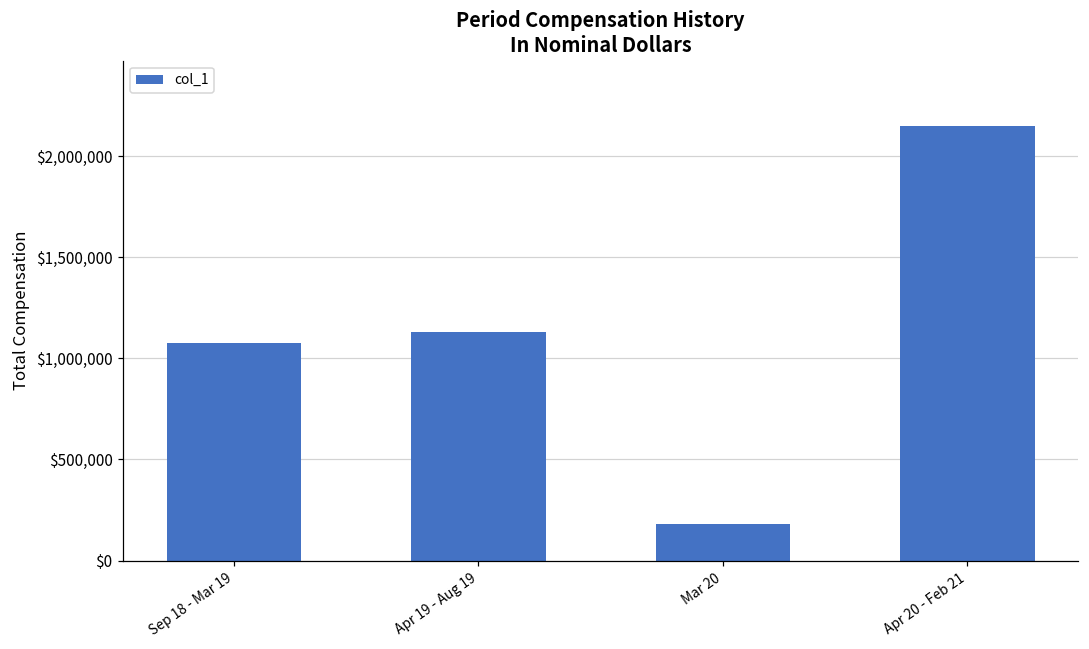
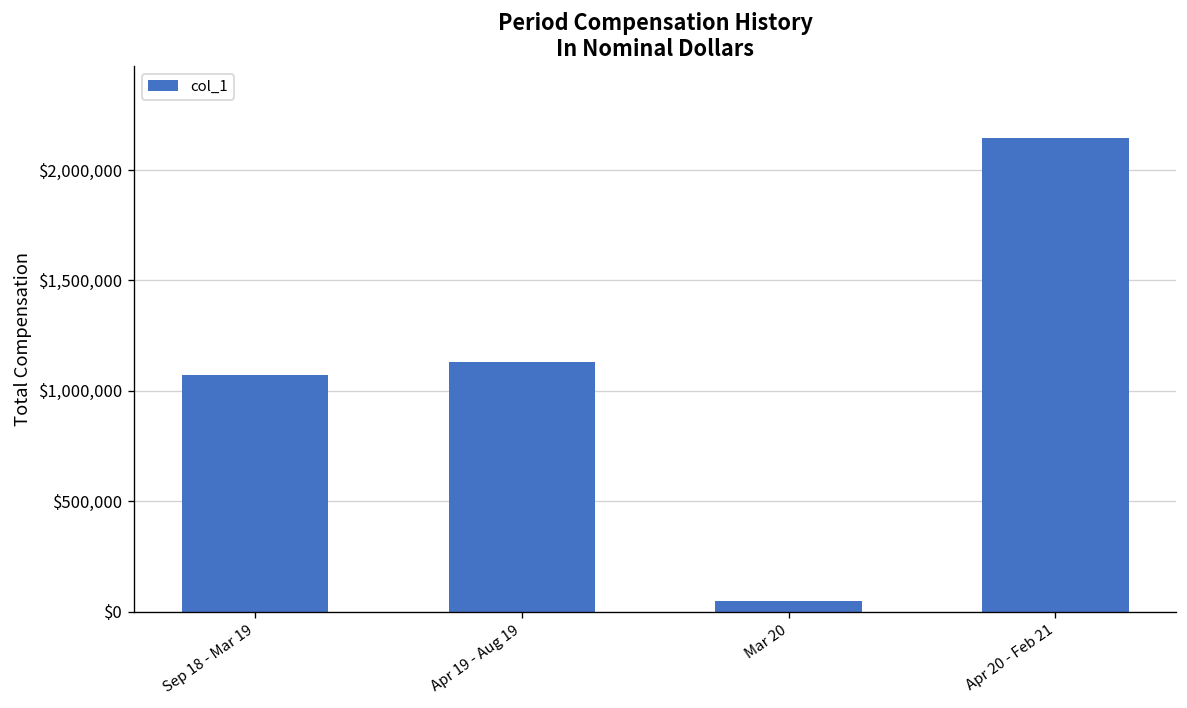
Mar 20: $180,000 -> $50,000
